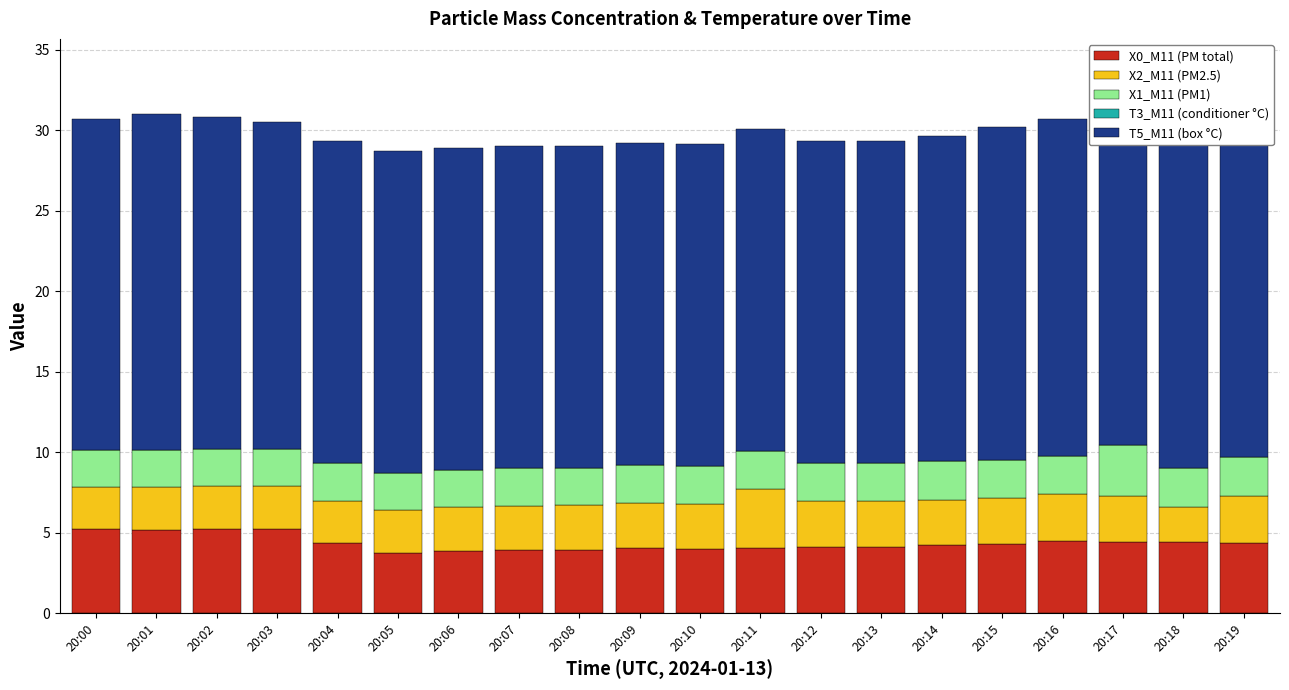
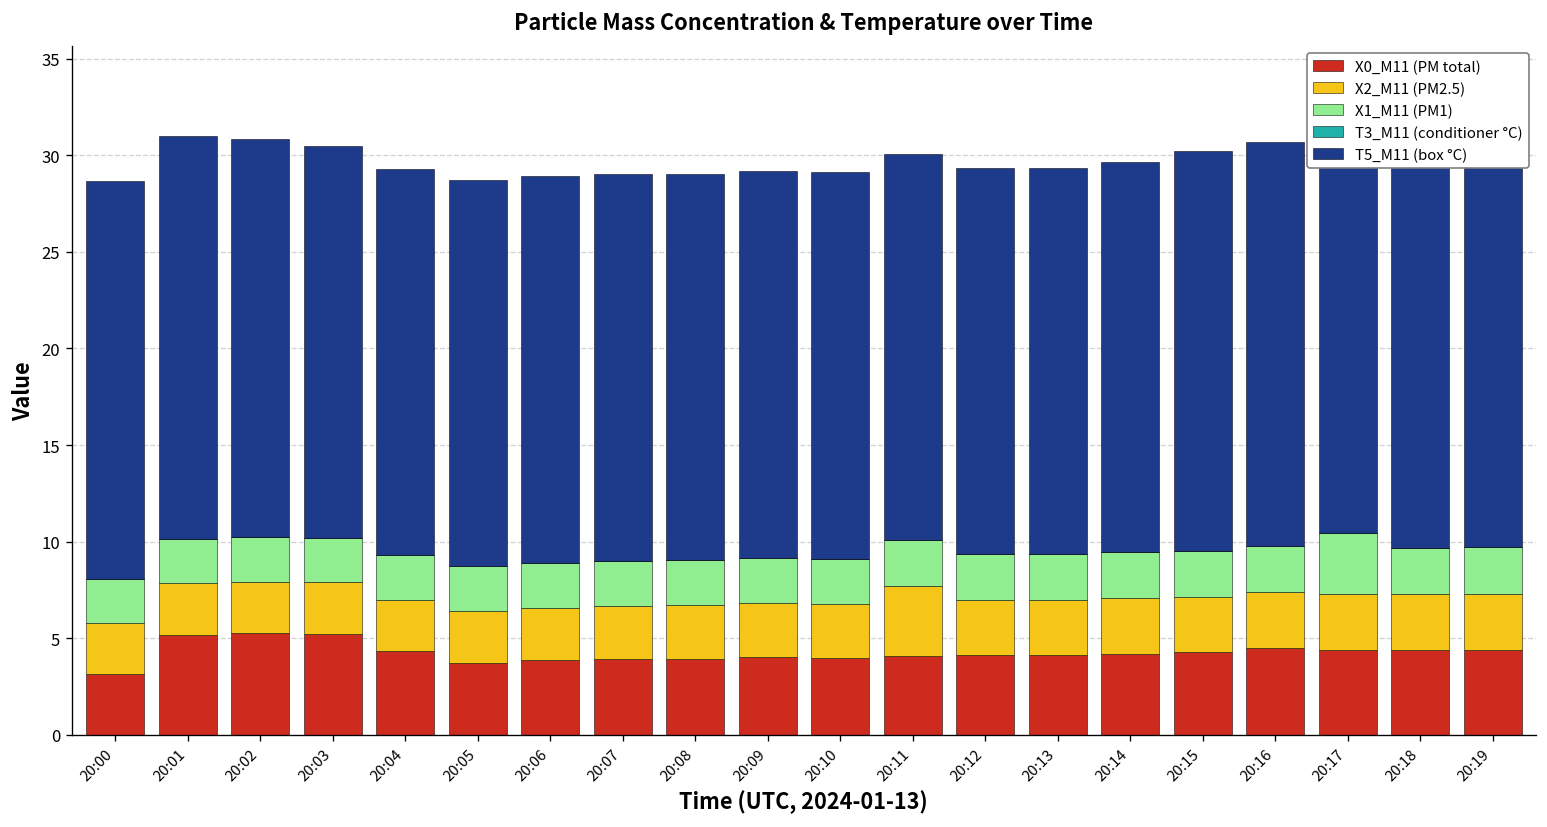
X0_M11 (PM total), 20:00: 5.2 -> 3.2
X2_M11 (PM2.5), 20:18: 2.2 -> 2.9
